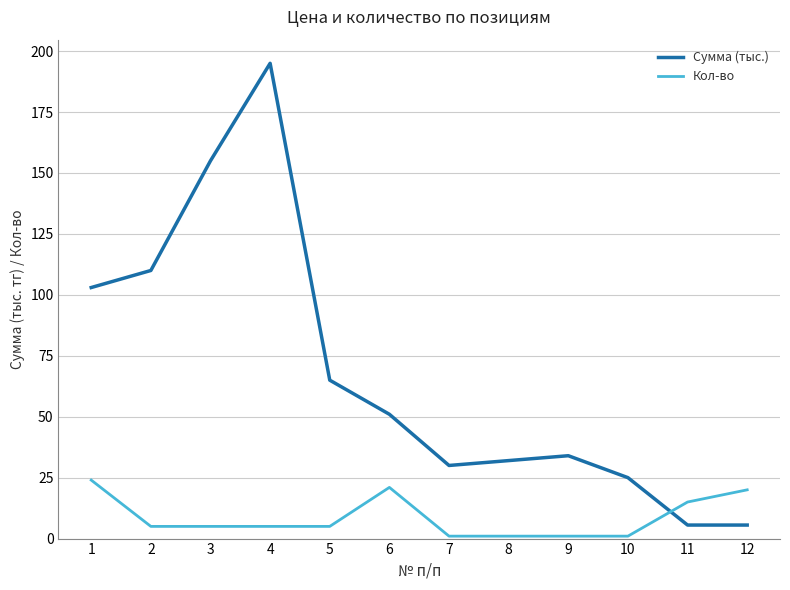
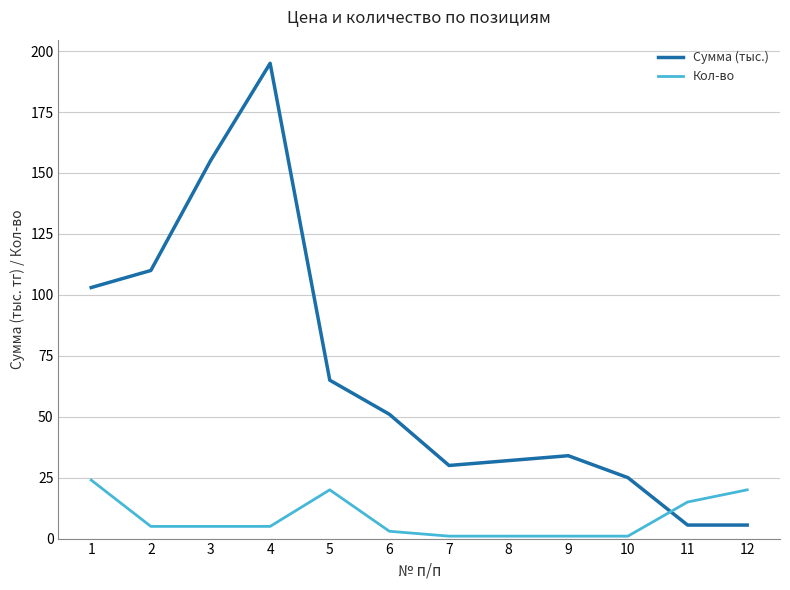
Кол-во, 5: 5 -> 20
Кол-во, 6: 21 -> 3
